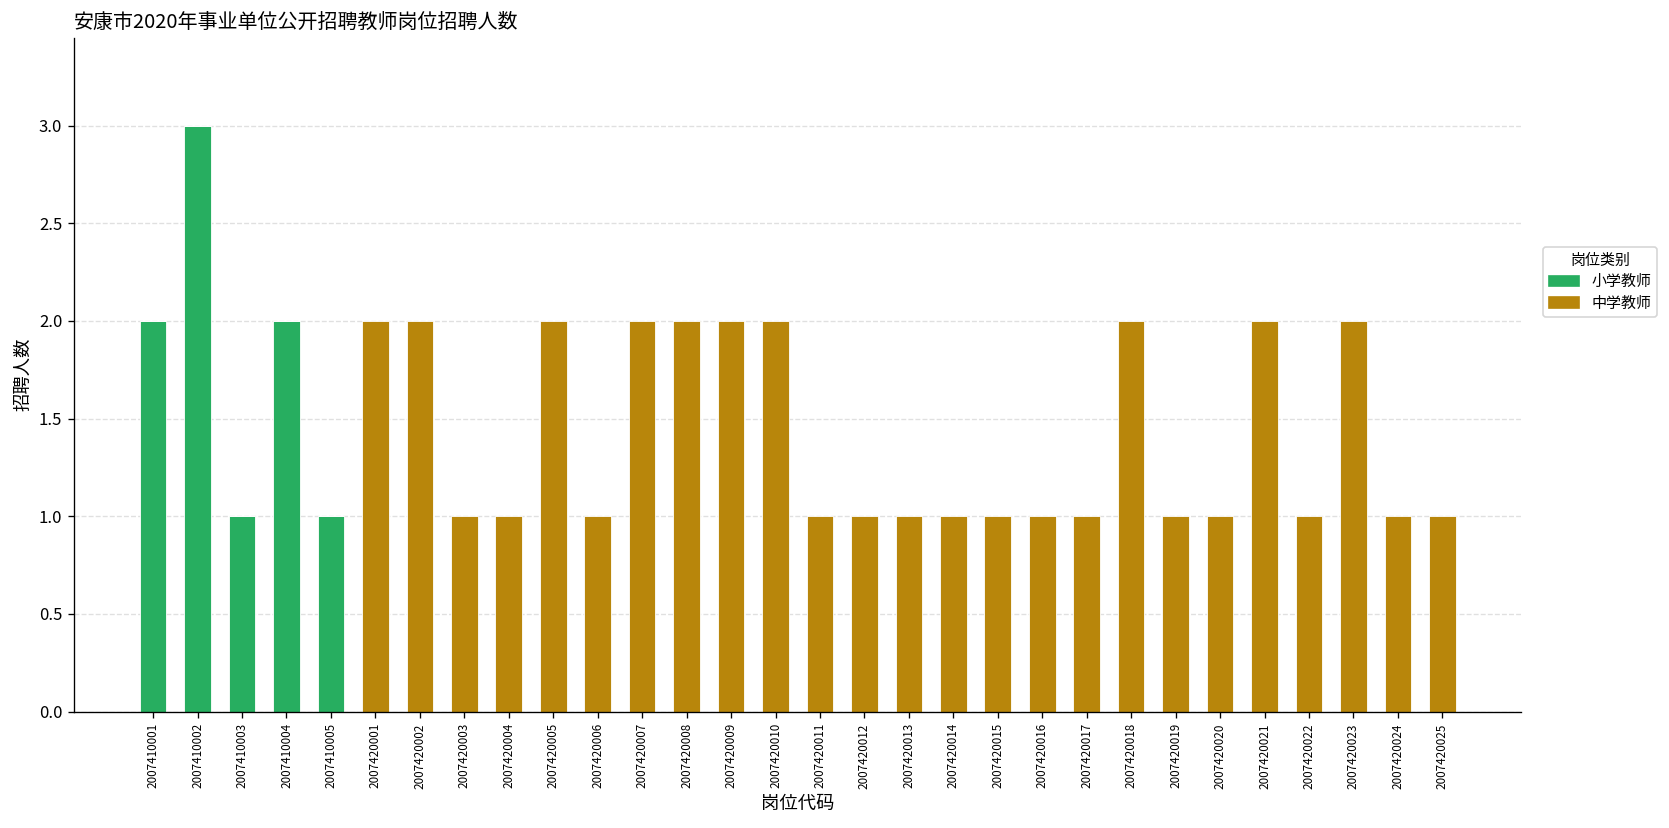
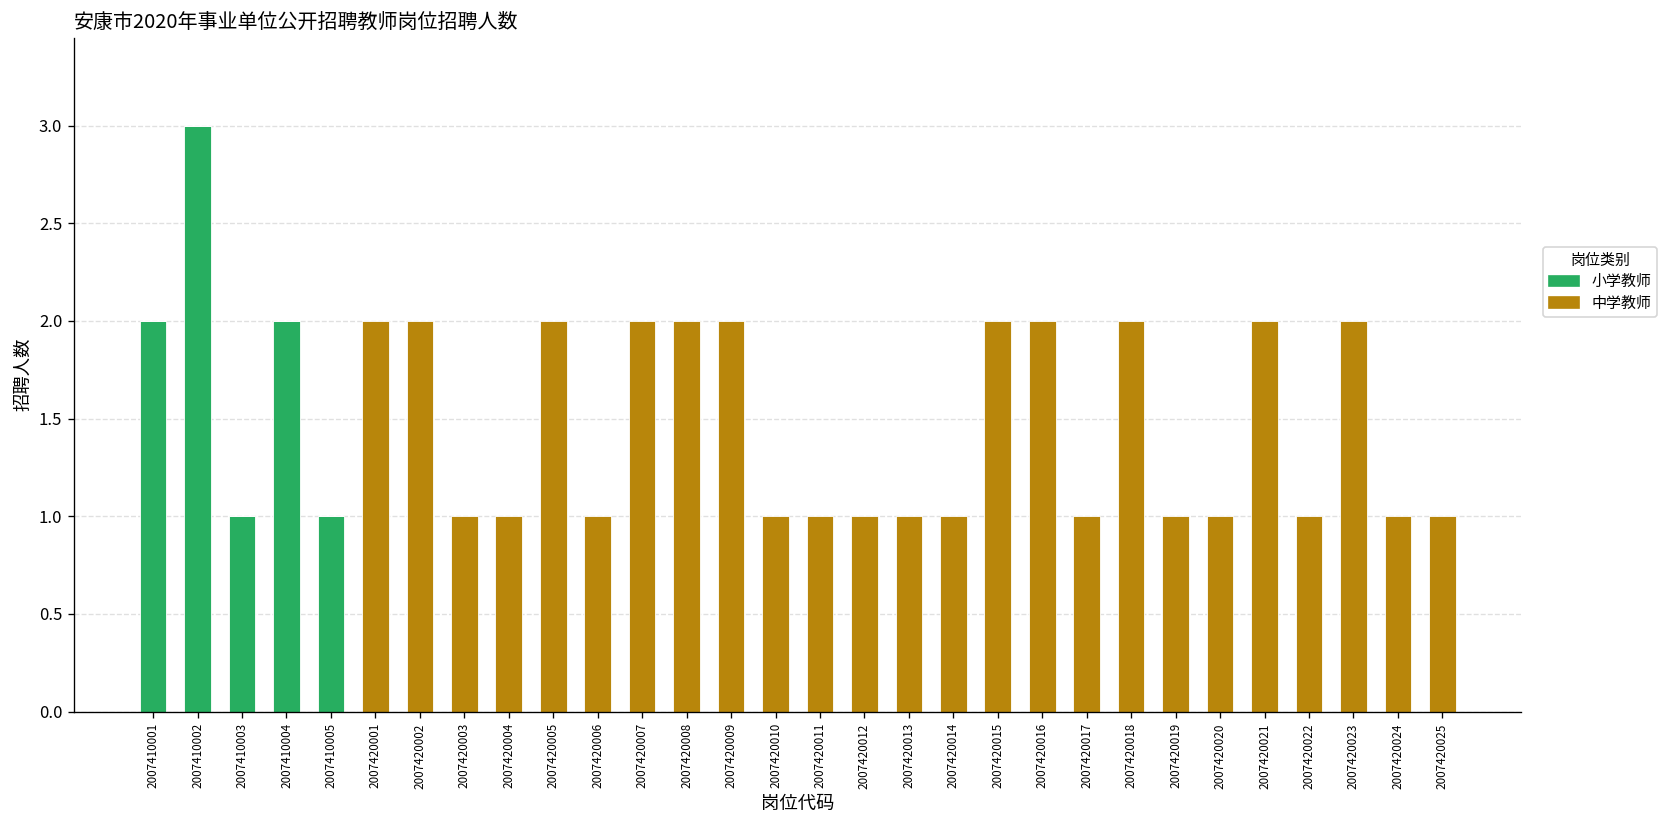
中学教师, 2007420010: 2 -> 1
中学教师, 2007420015: 1 -> 2
中学教师, 2007420016: 1 -> 2
